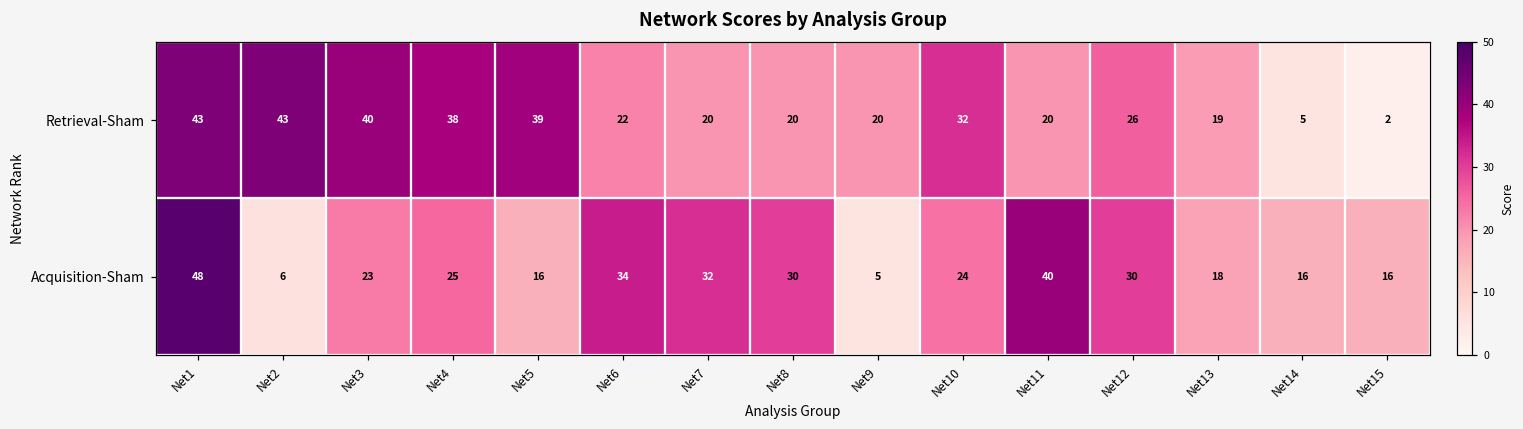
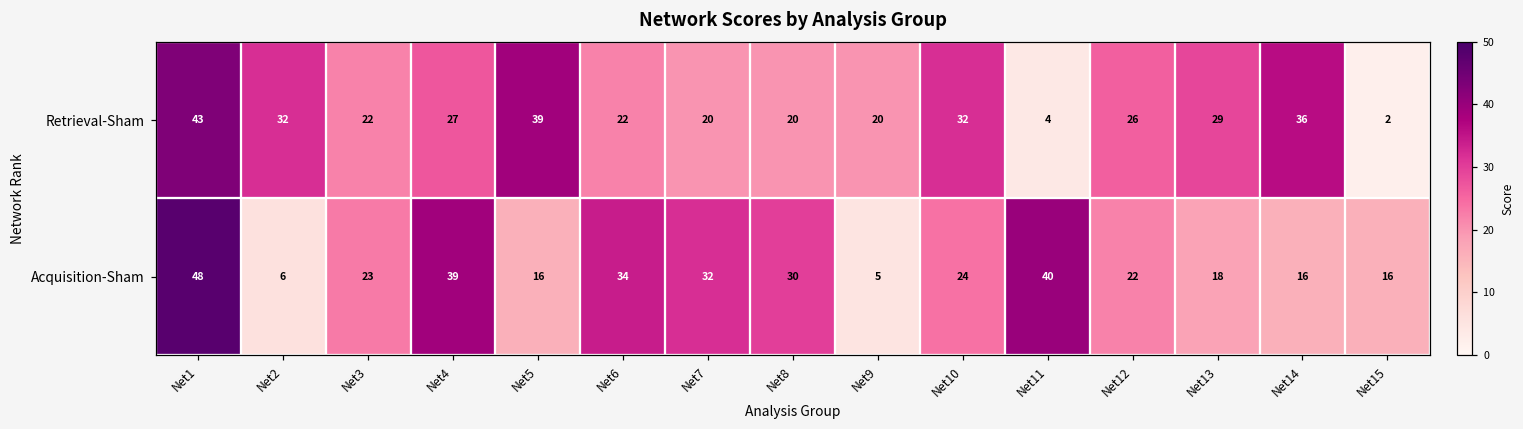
Retrieval-Sham, Net2: 43 -> 32
Retrieval-Sham, Net3: 40 -> 22
Retrieval-Sham, Net4: 38 -> 27
Retrieval-Sham, Net11: 20 -> 4
Retrieval-Sham, Net13: 19 -> 29
Retrieval-Sham, Net14: 5 -> 36
Acquisition-Sham, Net4: 25 -> 39
Acquisition-Sham, Net12: 30 -> 22
